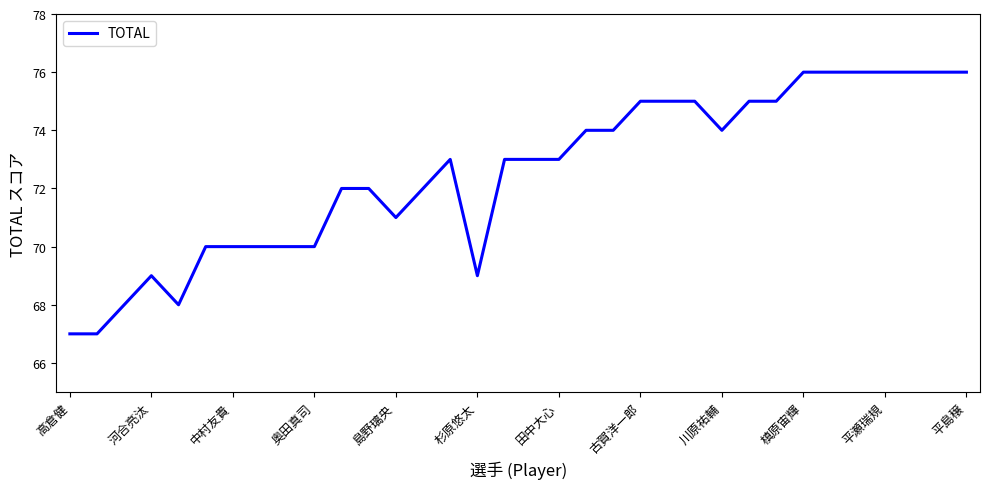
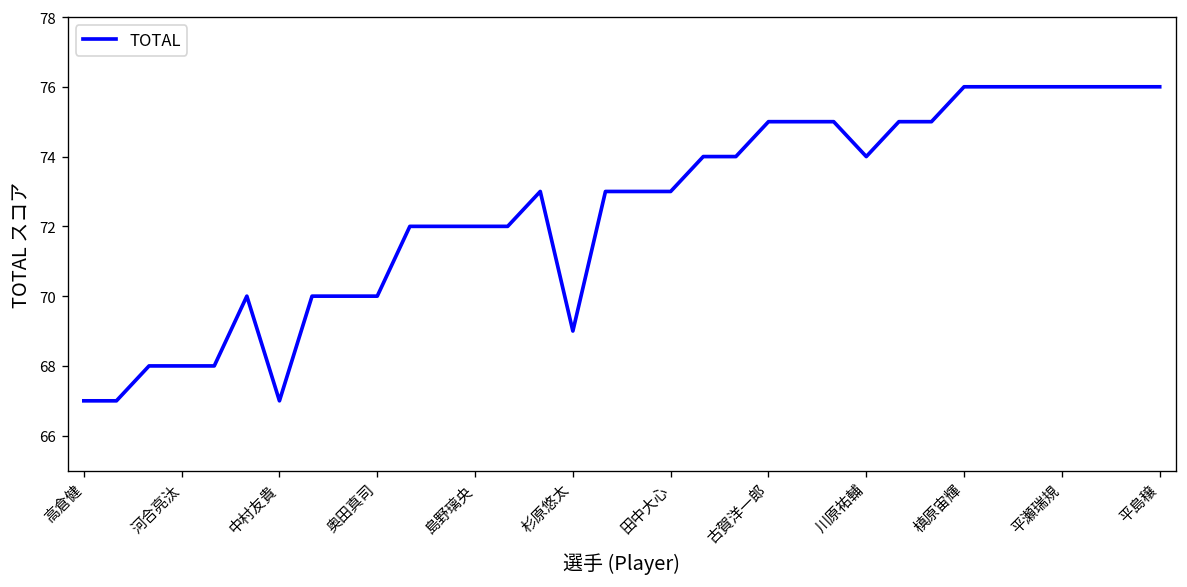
河合亮汰: 69 -> 68
中村友貴: 70 -> 67
島野璃央: 71 -> 72
